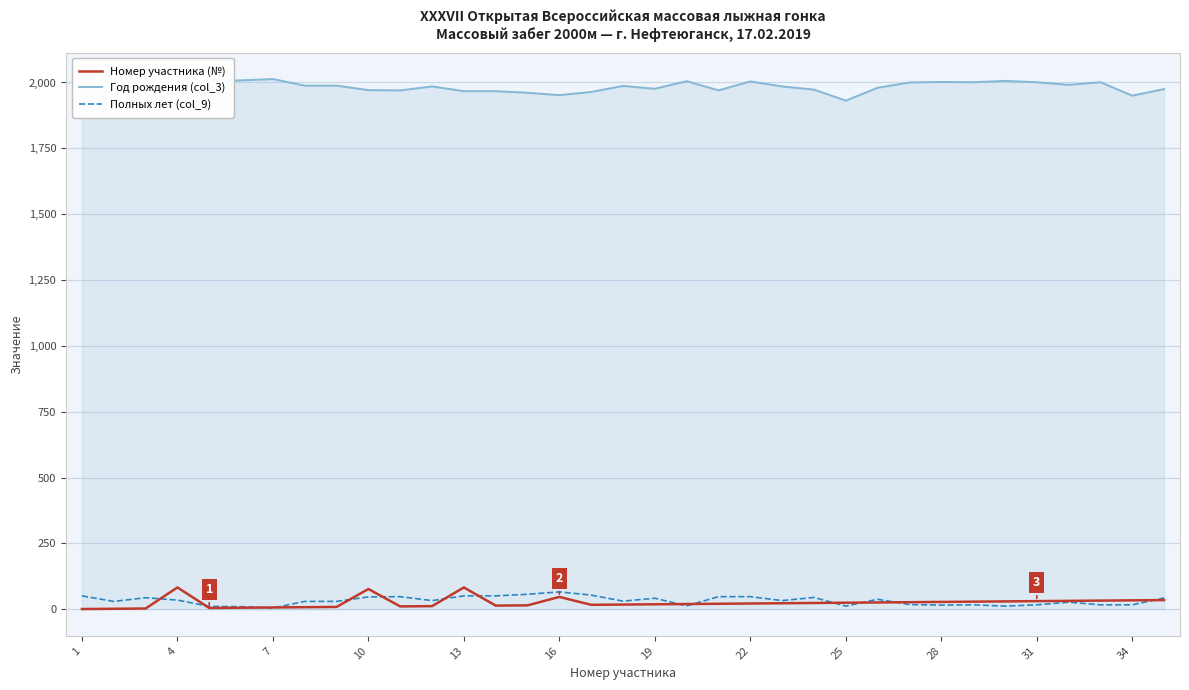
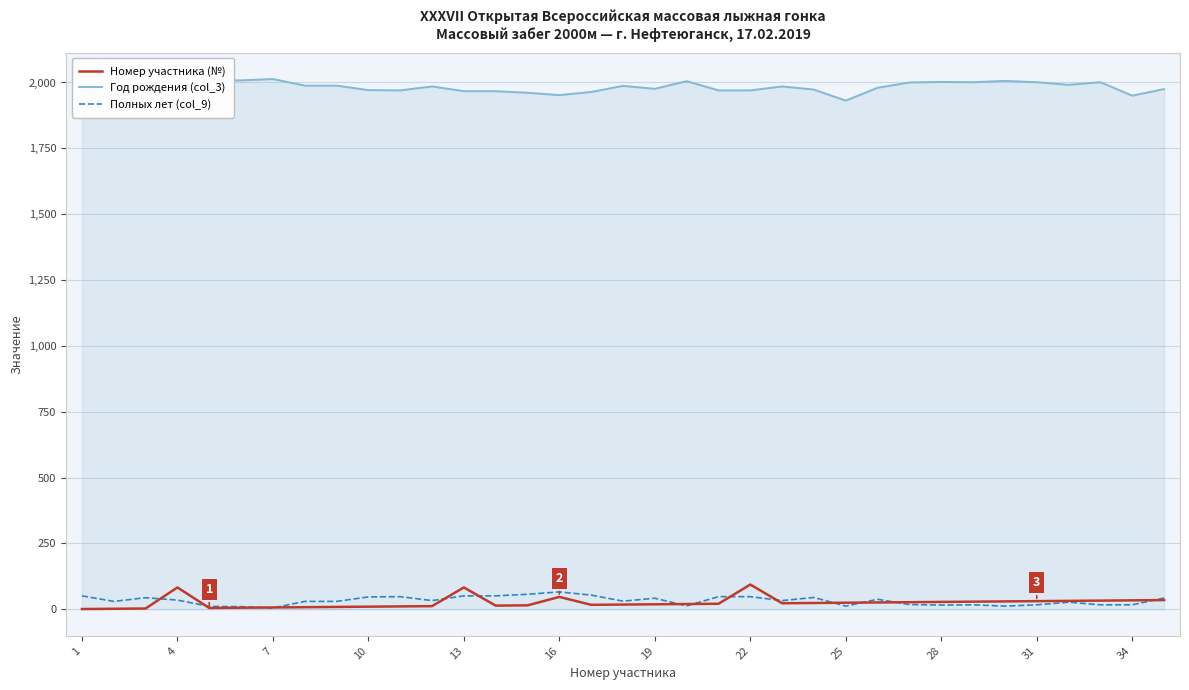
Номер участника (№), 10: 80 -> 10
Номер участника (№), 22: 20 -> 90
Год рождения (col_3), 22: 2,000 -> 1,970
